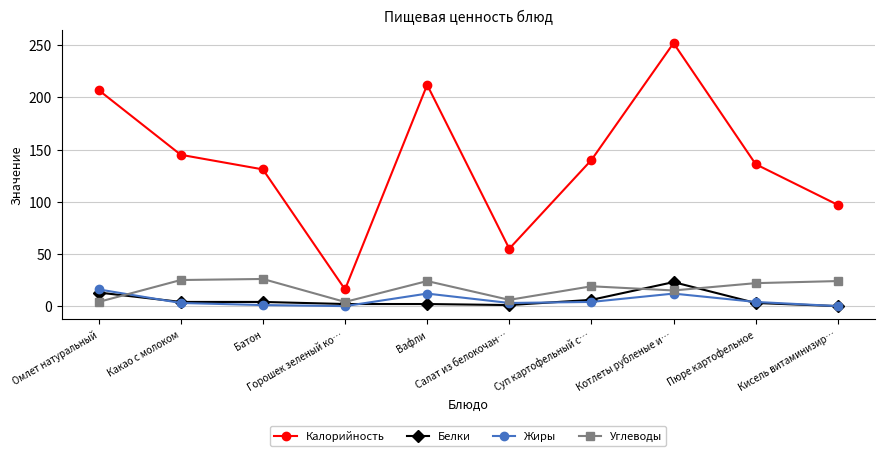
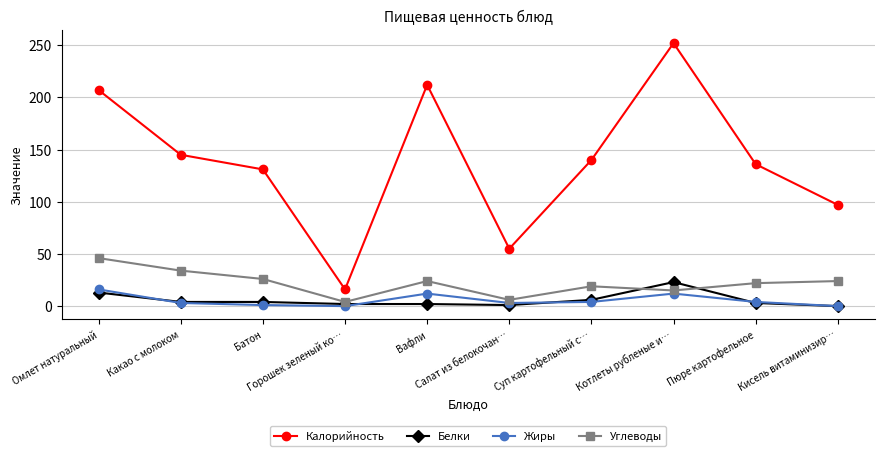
Углеводы, Омлет натуральный: 4 -> 46
Углеводы, Какао с молоком: 25 -> 34
